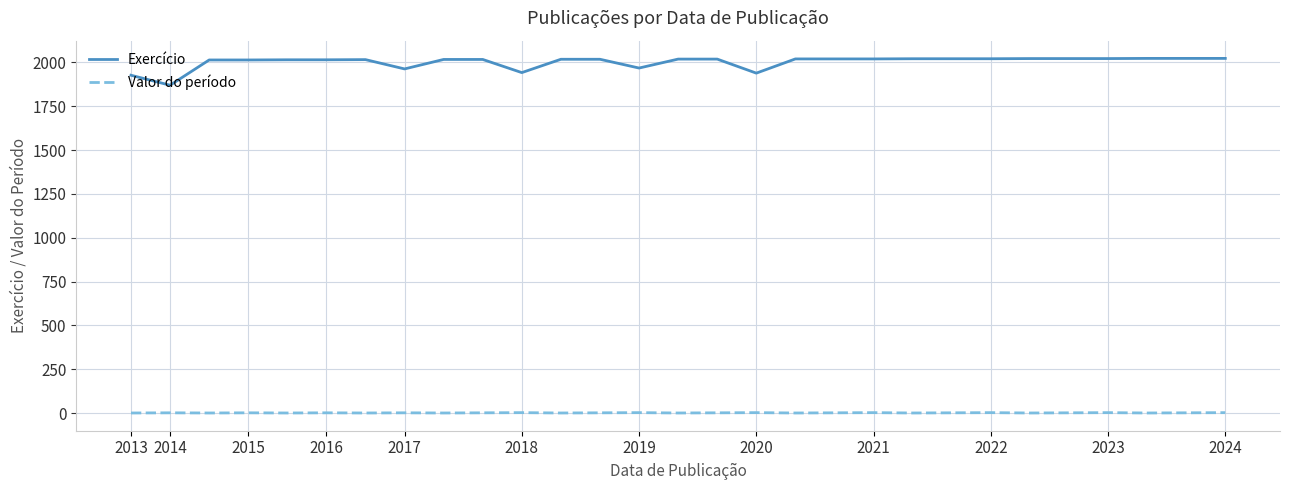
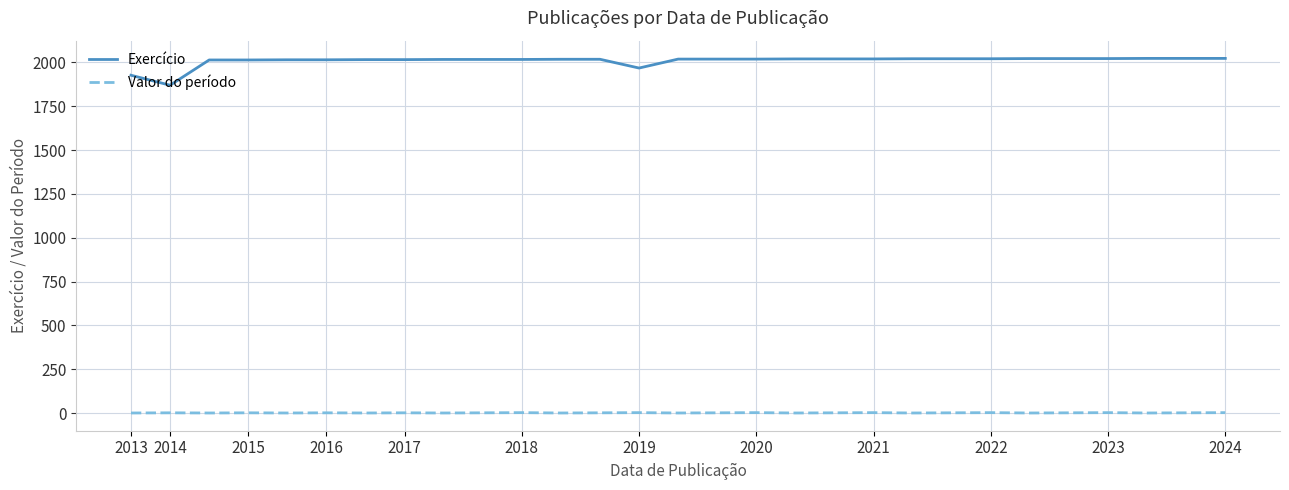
Exercício, 2017: 1960 -> 2020
Exercício, 2018: 1940 -> 2020
Exercício, 2020: 1940 -> 2020
